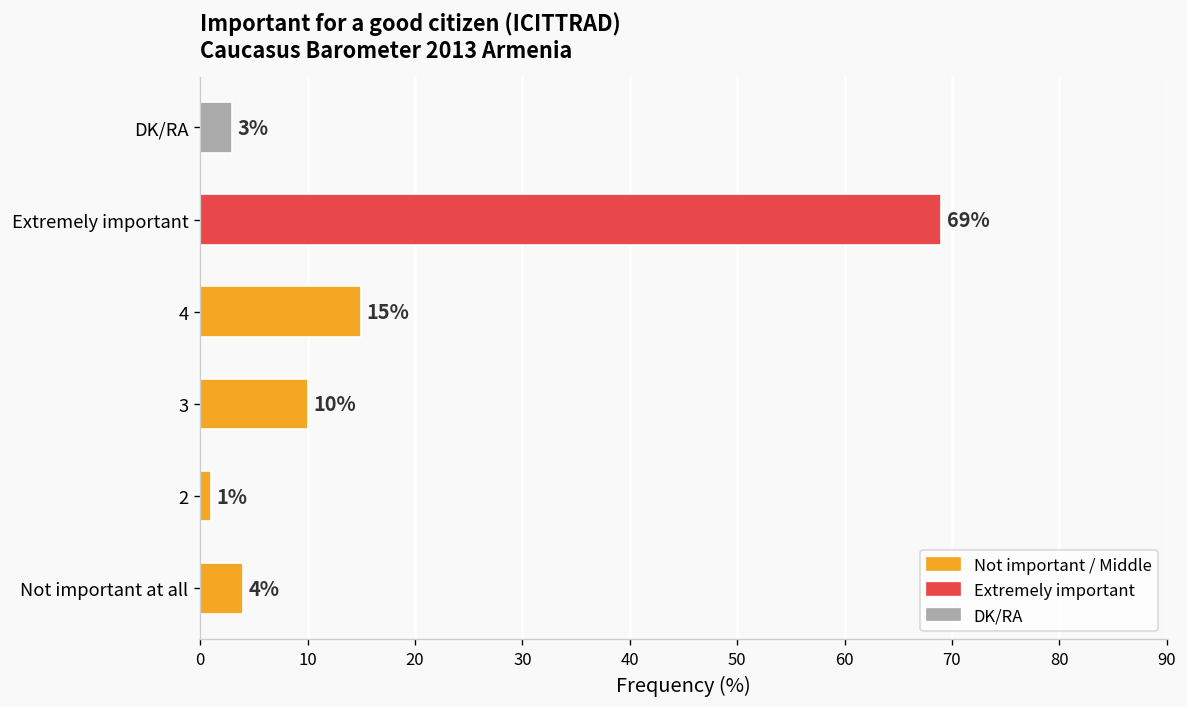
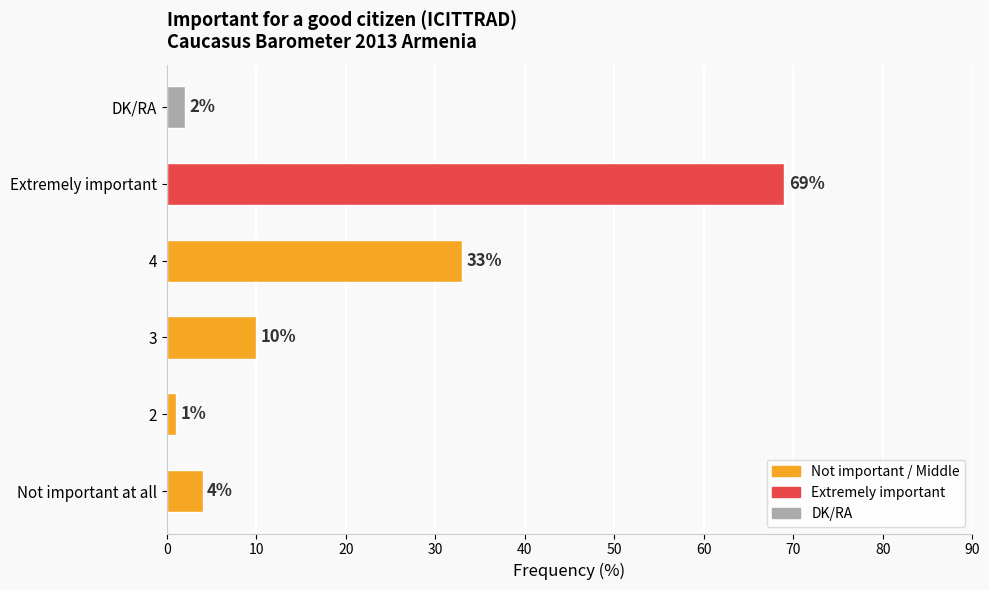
DK/RA: 3% -> 2%
4: 15% -> 33%
